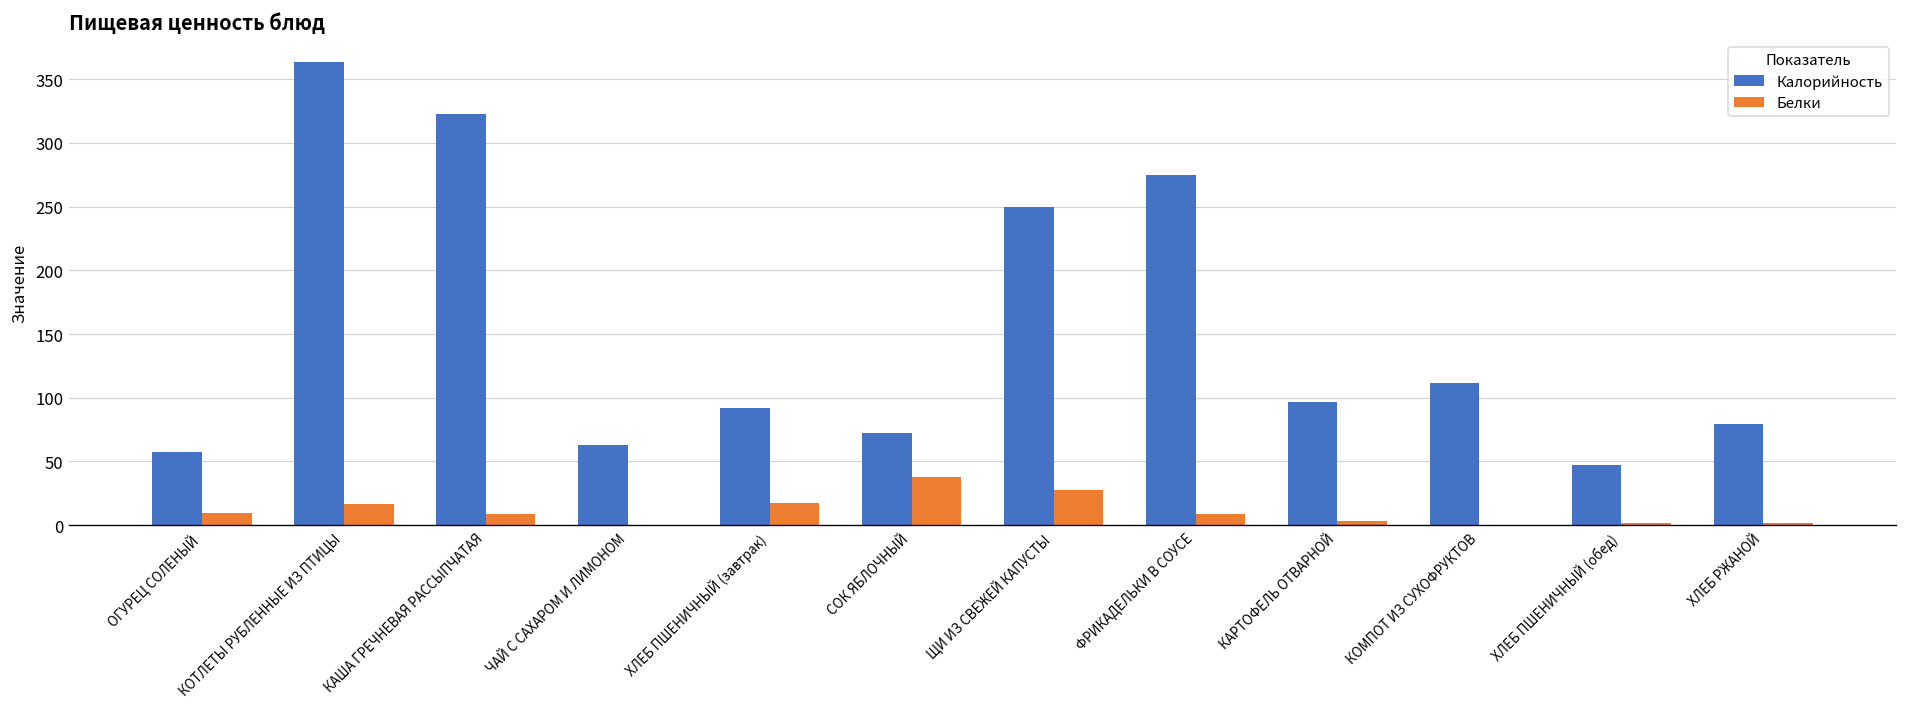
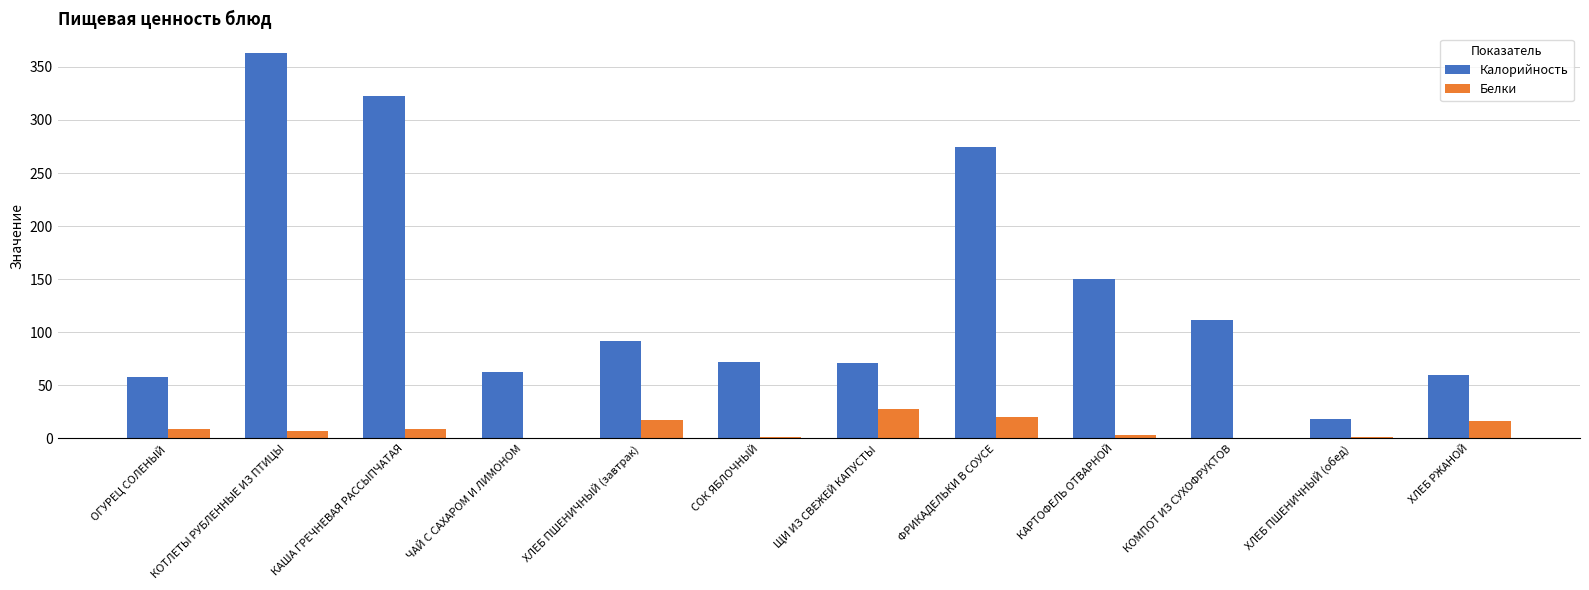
Белки, КОТЛЕТЫ РУБЛЕННЫЕ ИЗ ПТИЦЫ: 17 -> 8
Белки, СОК ЯБЛОЧНЫЙ: 38 -> 1
Калорийность, ЩИ ИЗ СВЕЖЕЙ КАПУСТЫ: 250 -> 72
Белки, ФРИКАДЕЛЬКИ В СОУСЕ: 9 -> 20
Калорийность, КАРТОФЕЛЬ ОТВАРНОЙ: 97 -> 150
Калорийность, ХЛЕБ ПШЕНИЧНЫЙ (обед): 47 -> 18
Калорийность, ХЛЕБ РЖАНОЙ: 80 -> 59
Белки, ХЛЕБ РЖАНОЙ: 2 -> 16
